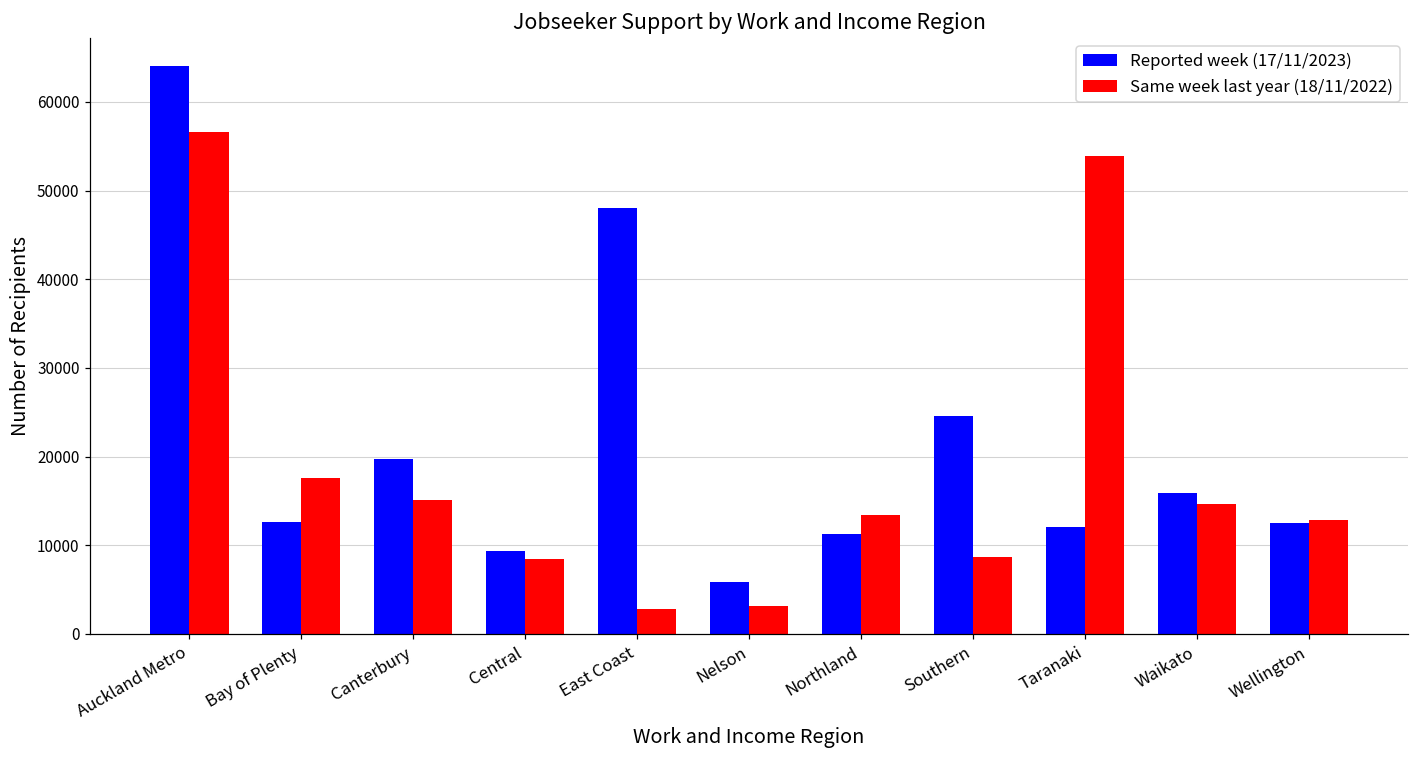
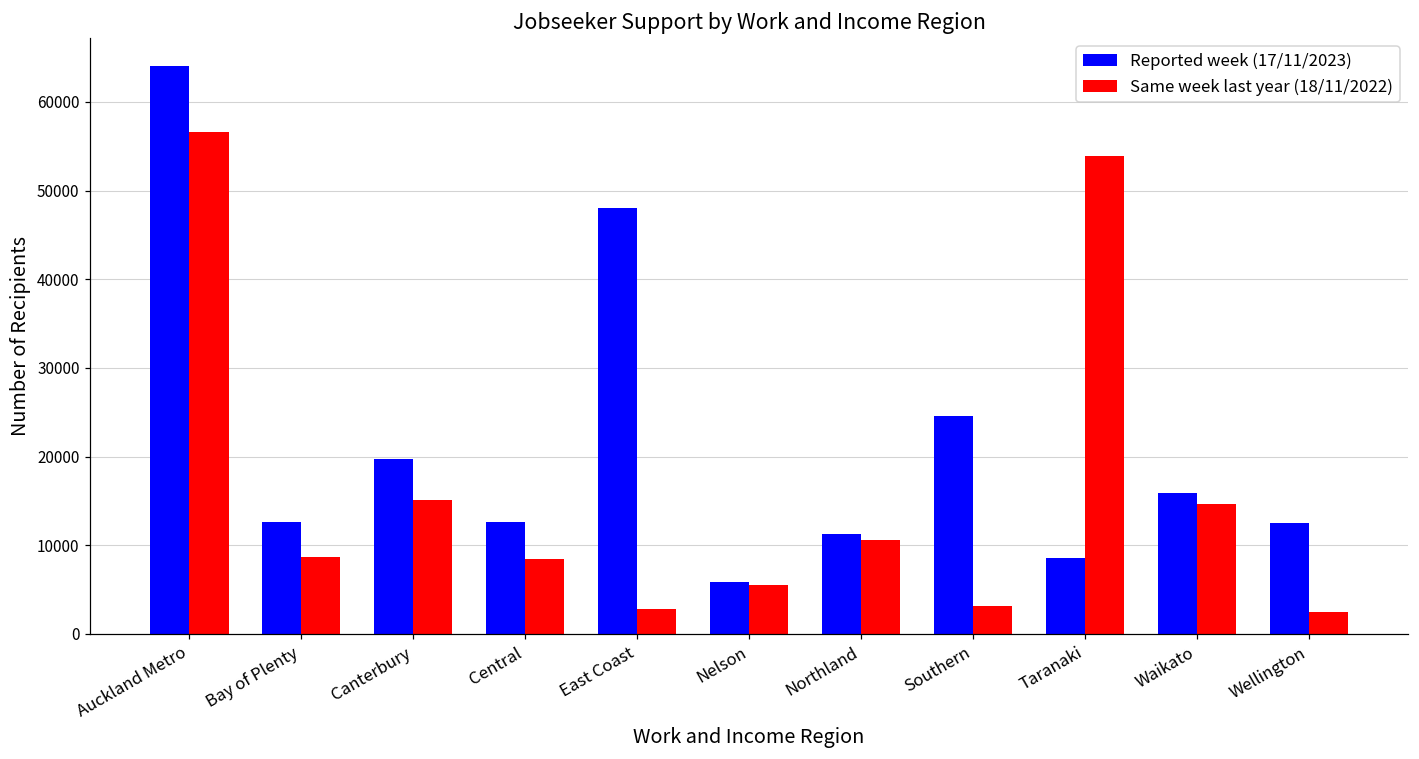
Same week last year (18/11/2022), Bay of Plenty: 18000 -> 9000
Reported week (17/11/2023), Central: 9000 -> 13000
Same week last year (18/11/2022), Nelson: 3000 -> 5000
Same week last year (18/11/2022), Northland: 13000 -> 11000
Same week last year (18/11/2022), Southern: 9000 -> 3000
Reported week (17/11/2023), Taranaki: 12000 -> 9000
Same week last year (18/11/2022), Wellington: 13000 -> 3000
